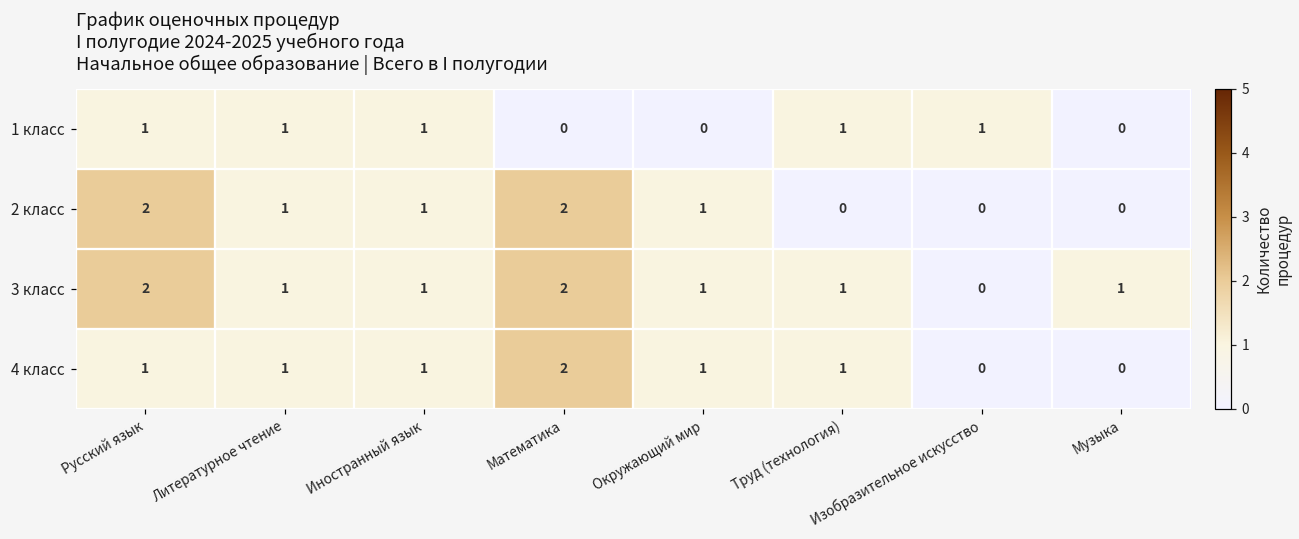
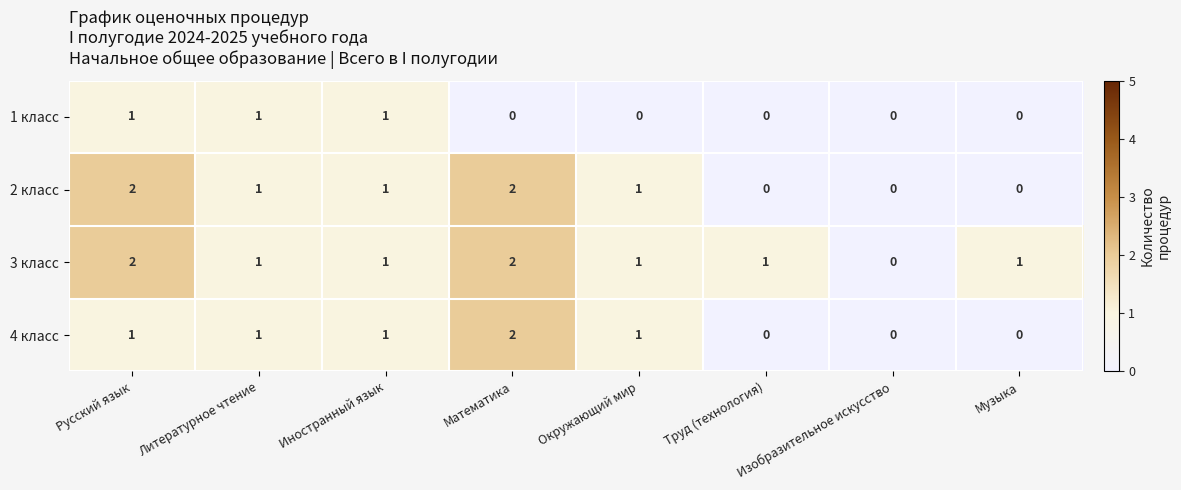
1 класс, Труд (технология): 1 -> 0
1 класс, Изобразительное искусство: 1 -> 0
4 класс, Труд (технология): 1 -> 0
